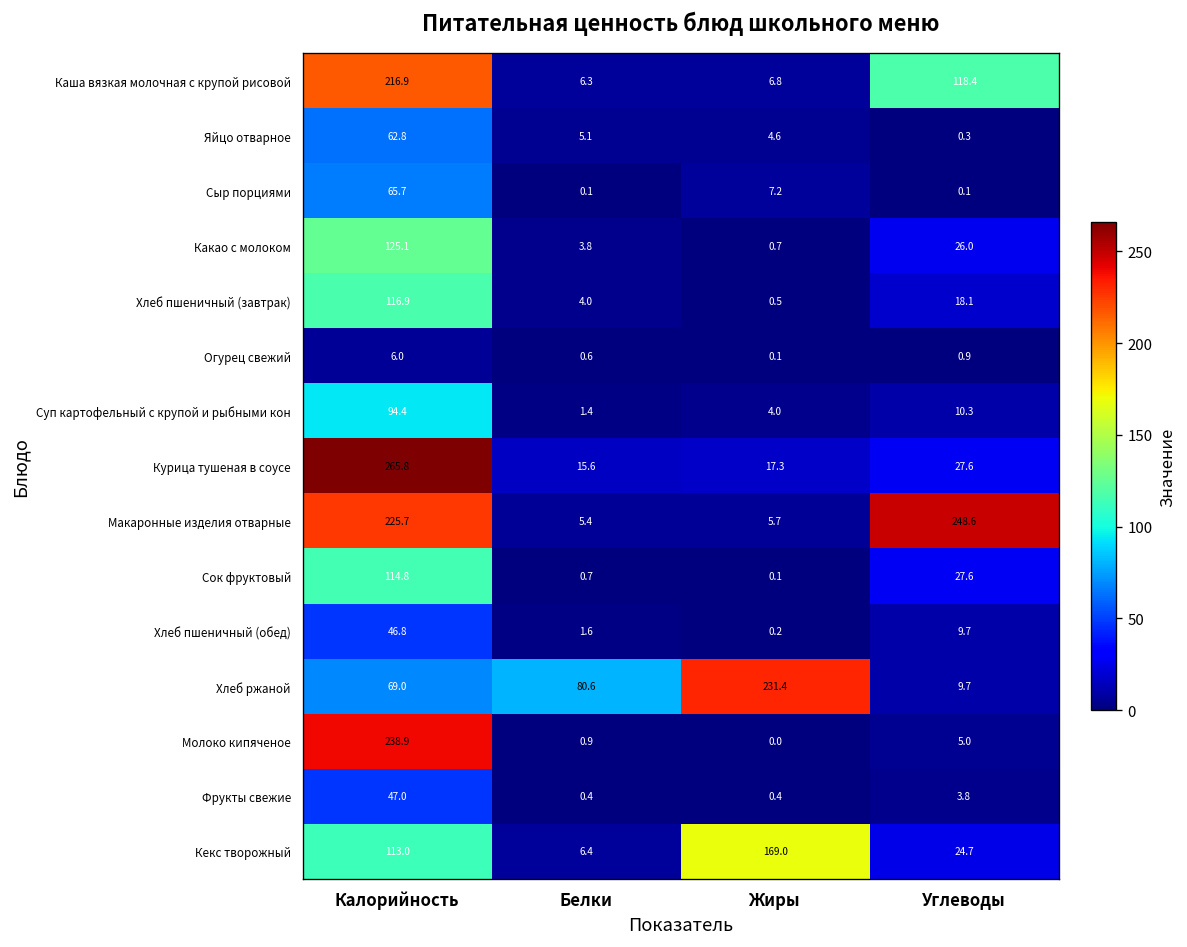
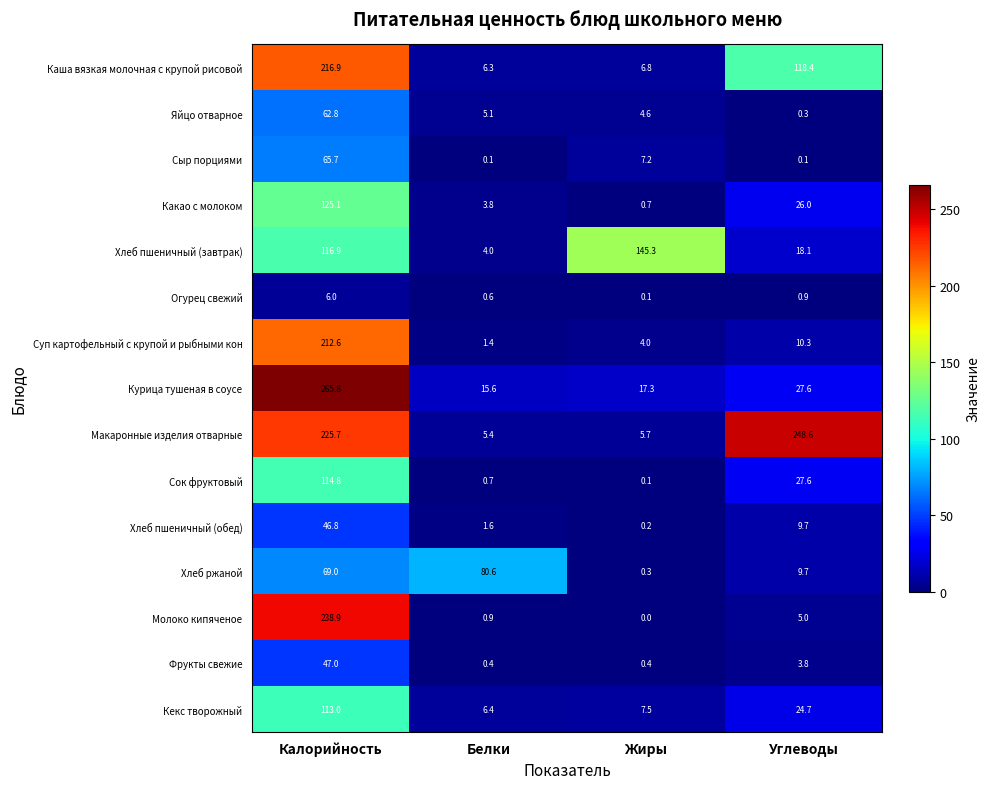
Хлеб пшеничный (завтрак), Жиры: 0.5 -> 145.3
Суп картофельный с крупой и рыбными кон, Калорийность: 94.4 -> 212.6
Хлеб ржаной, Жиры: 231.4 -> 0.3
Кекс творожный, Жиры: 169.0 -> 7.5
